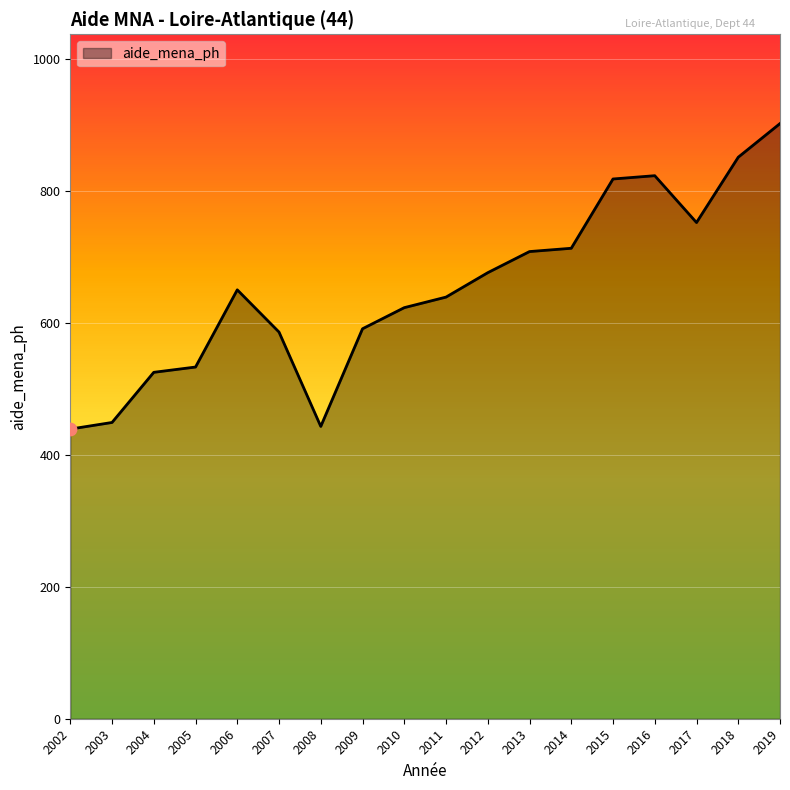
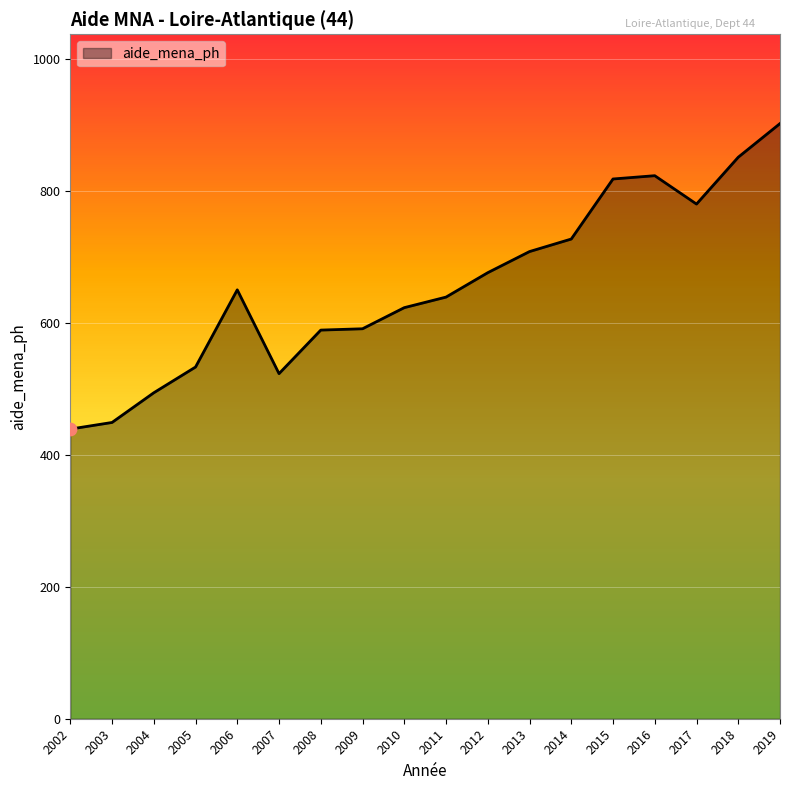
aide_mena_ph, 2004: 530 -> 490
aide_mena_ph, 2007: 590 -> 520
aide_mena_ph, 2008: 440 -> 590
aide_mena_ph, 2014: 710 -> 730
aide_mena_ph, 2017: 750 -> 780
